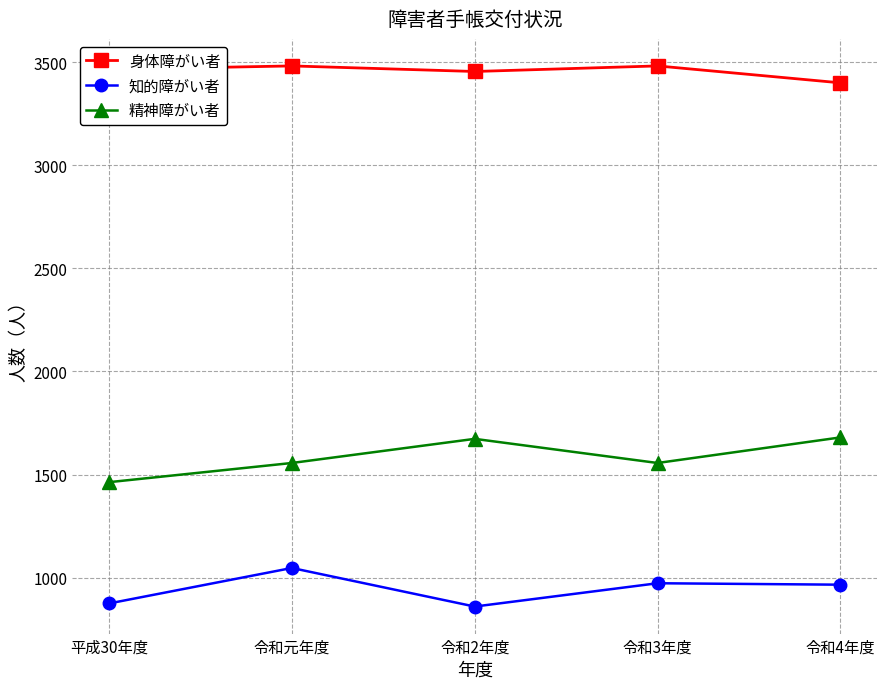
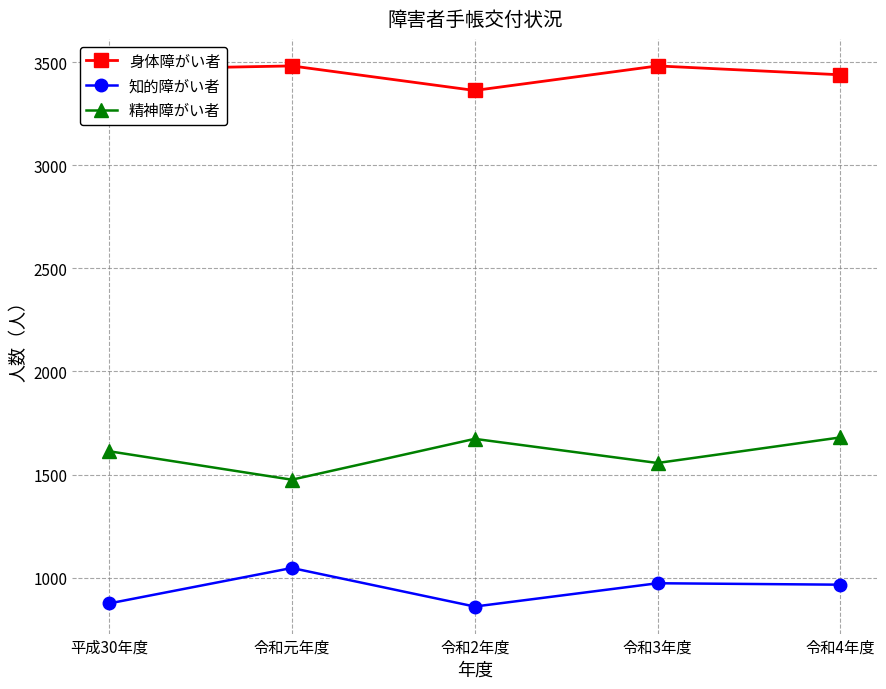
精神障がい者, 平成30年度: 1460 -> 1610
精神障がい者, 令和元年度: 1560 -> 1480
身体障がい者, 令和2年度: 3450 -> 3360
身体障がい者, 令和4年度: 3400 -> 3440
